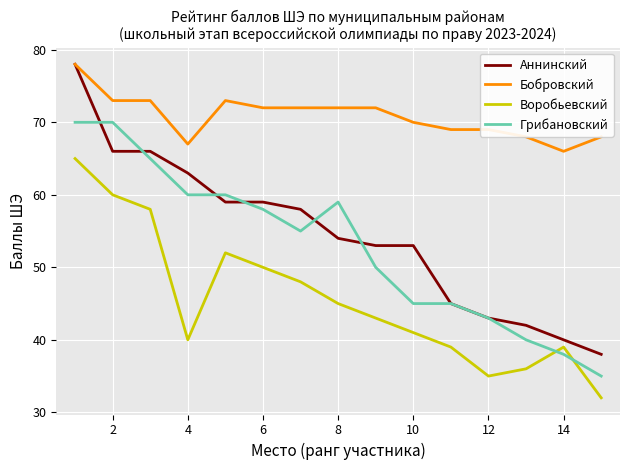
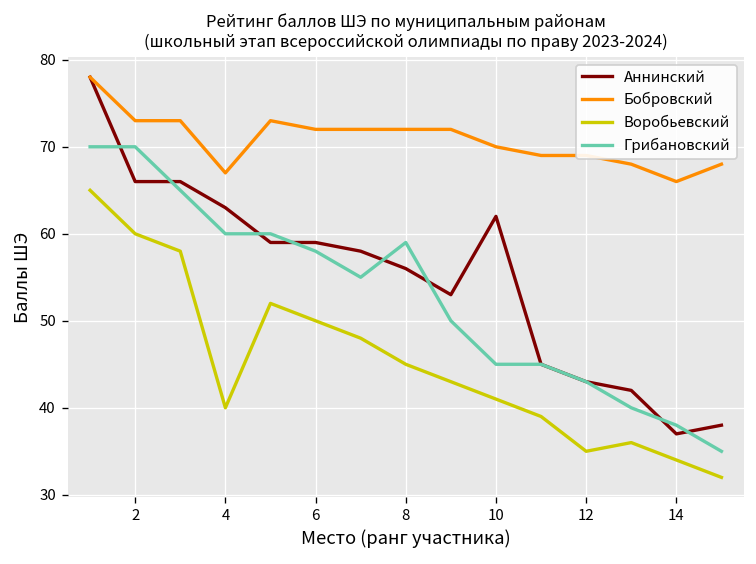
Аннинский, 8: 54 -> 56
Аннинский, 10: 53 -> 62
Аннинский, 14: 40 -> 37
Воробьевский, 14: 39 -> 34
